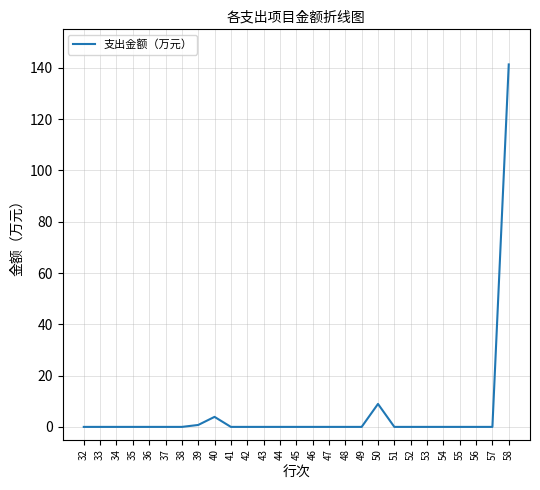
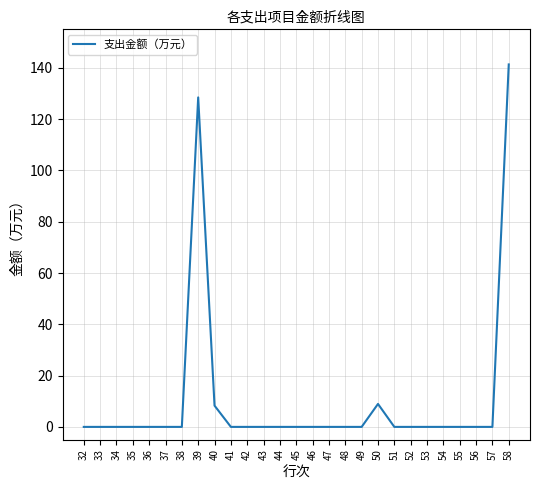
39: 1 -> 128
40: 4 -> 8
